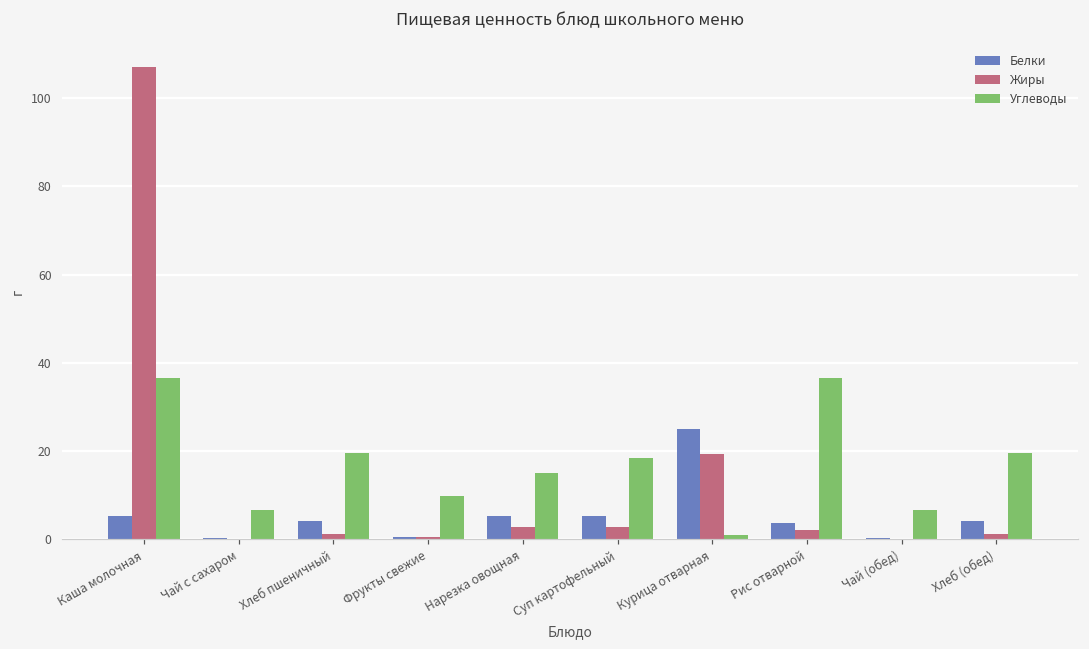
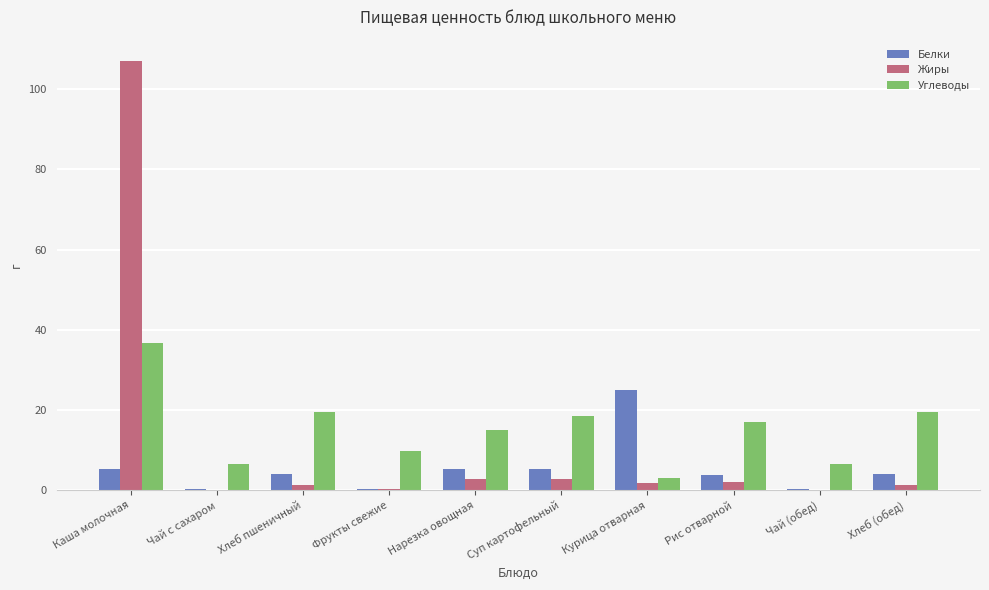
Жиры, Курица отварная: 19 -> 2
Углеводы, Курица отварная: 1 -> 3
Углеводы, Рис отварной: 37 -> 17
